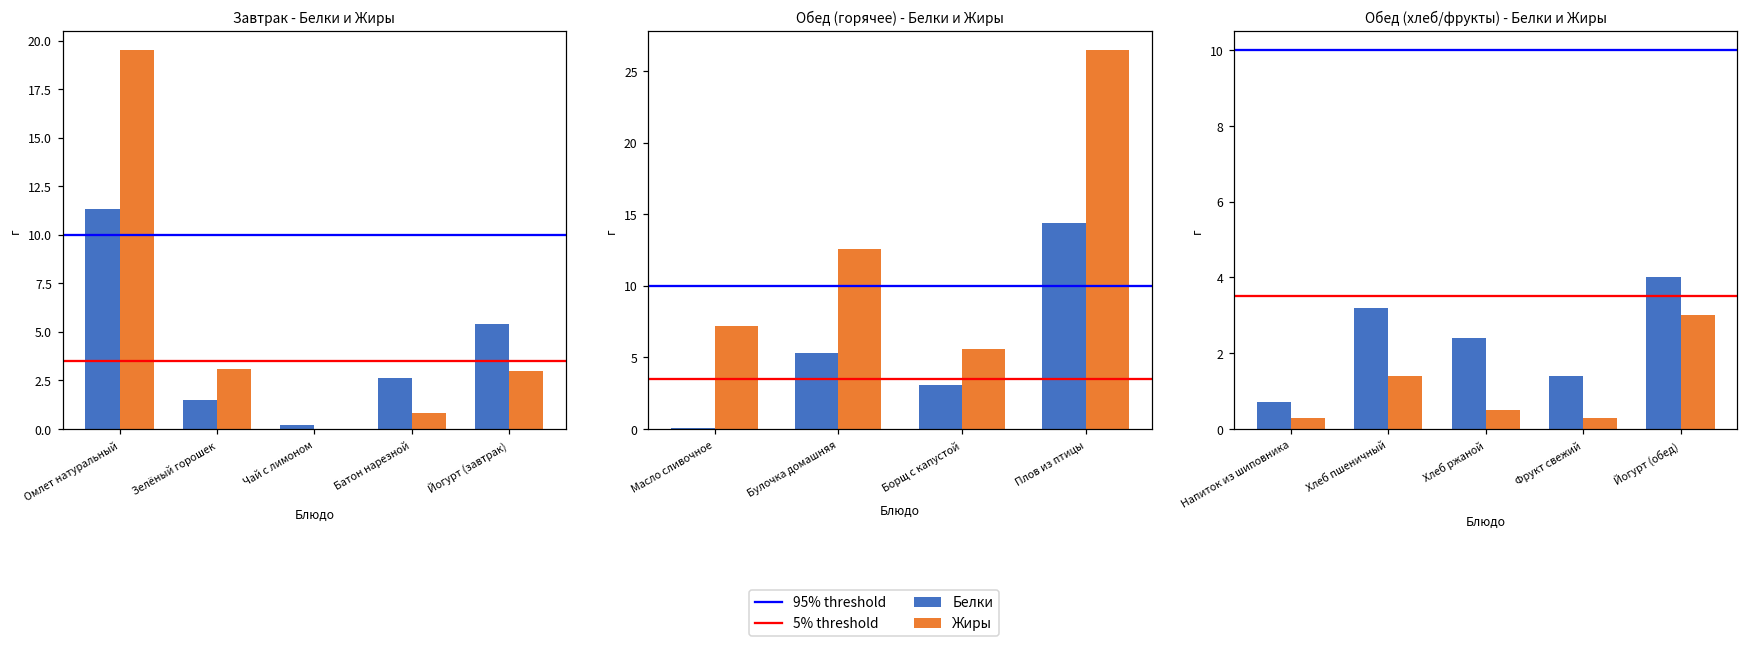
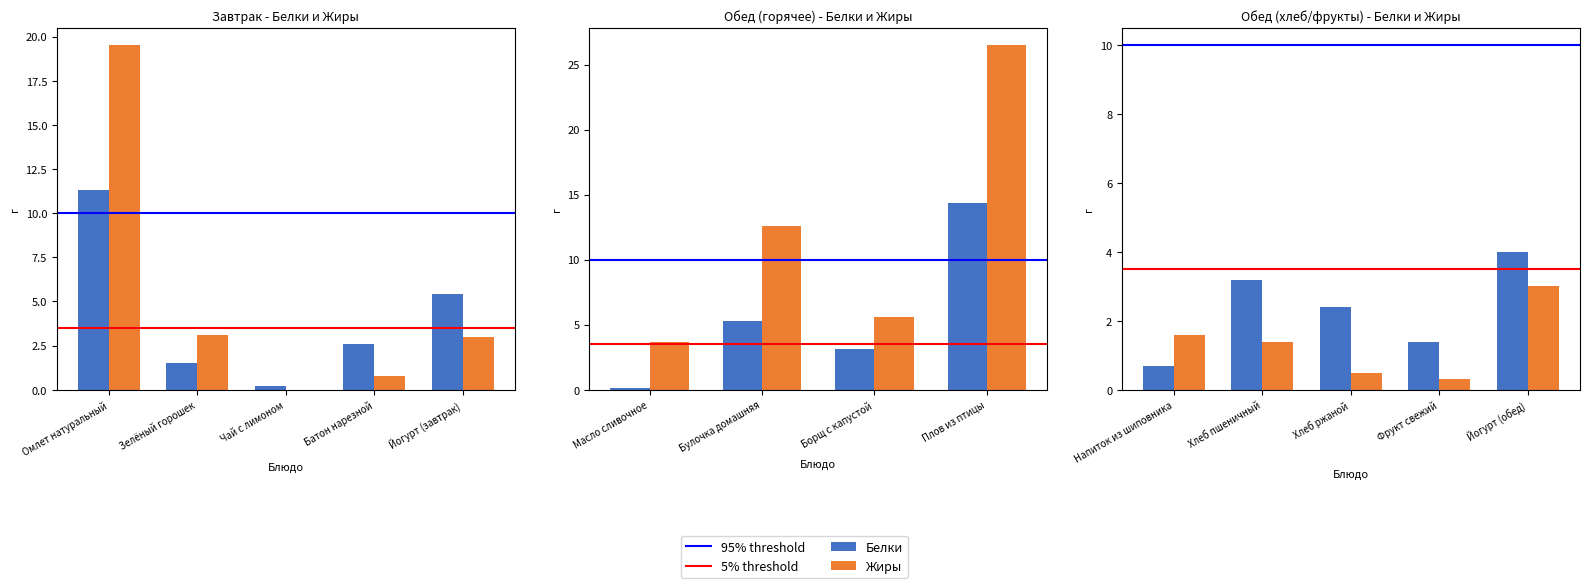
Обед (горячее) - Белки и Жиры, Жиры, Масло сливочное: 7.2 -> 3.7
Обед (хлеб/фрукты) - Белки и Жиры, Жиры, Напиток из шиповника: 0.3 -> 1.6
